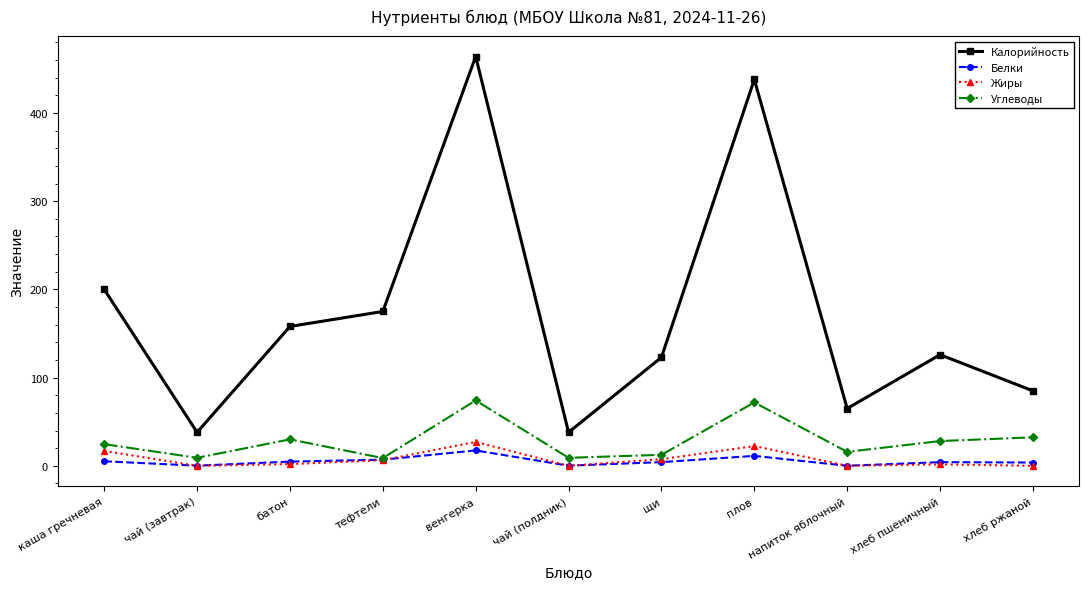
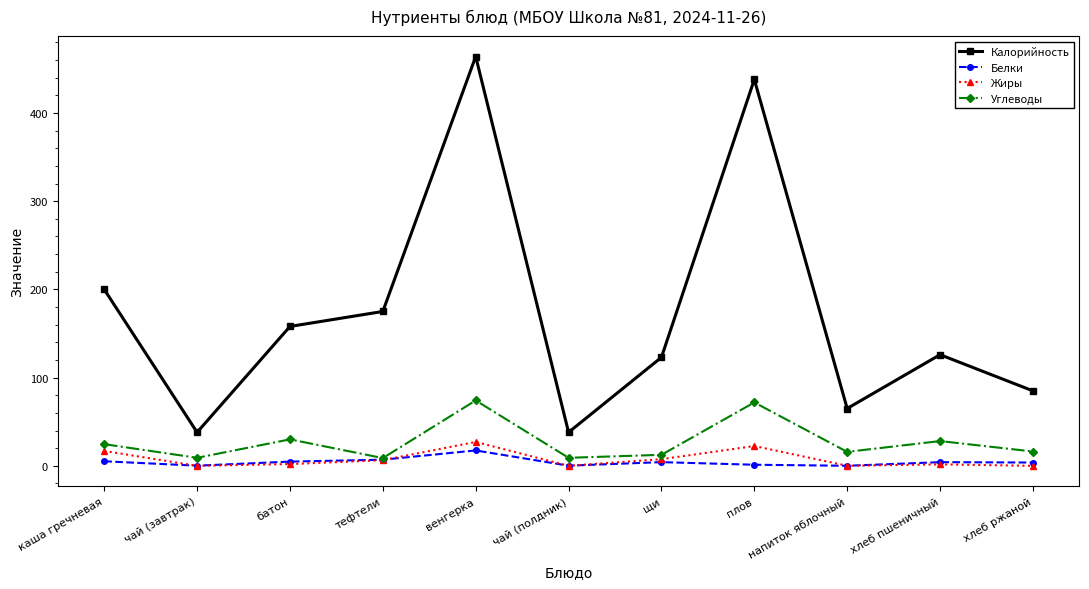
Белки, плов: 10 -> 0
Углеводы, хлеб ржаной: 30 -> 20
